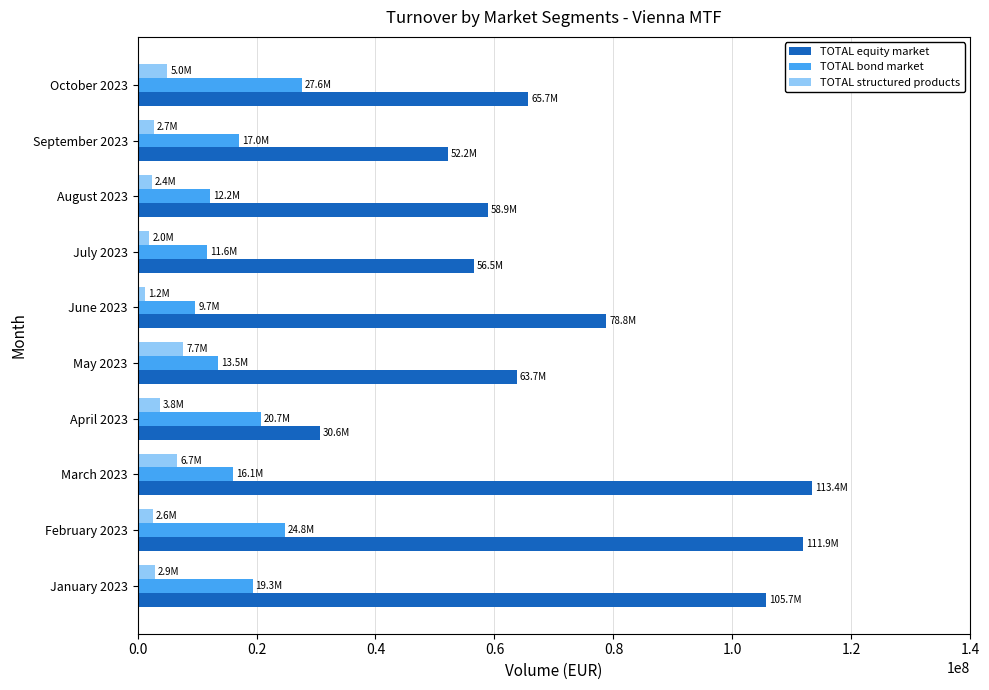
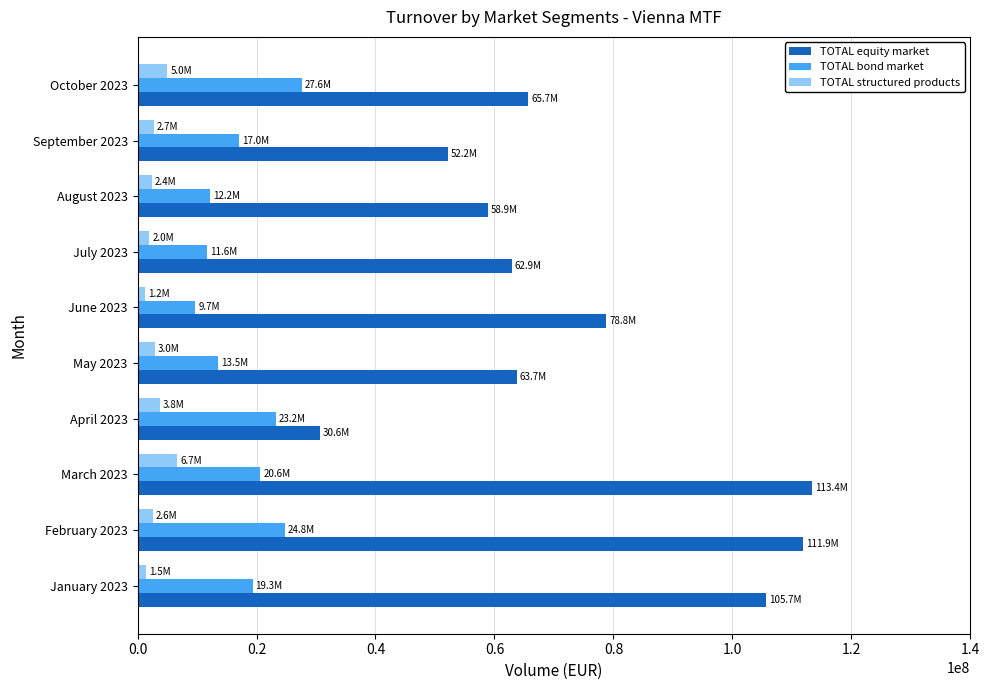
TOTAL equity market, July 2023: 56.5M -> 62.9M
TOTAL structured products, May 2023: 7.7M -> 3.0M
TOTAL bond market, April 2023: 20.7M -> 23.2M
TOTAL bond market, March 2023: 16.1M -> 20.6M
TOTAL structured products, January 2023: 2.9M -> 1.5M
